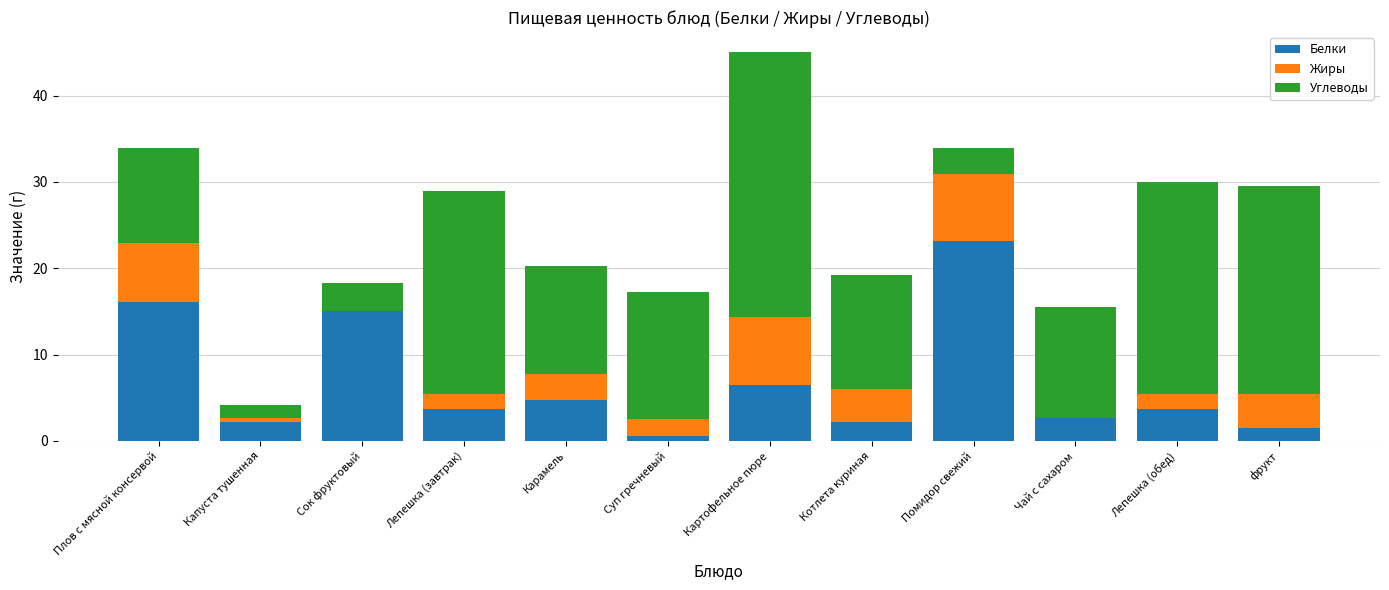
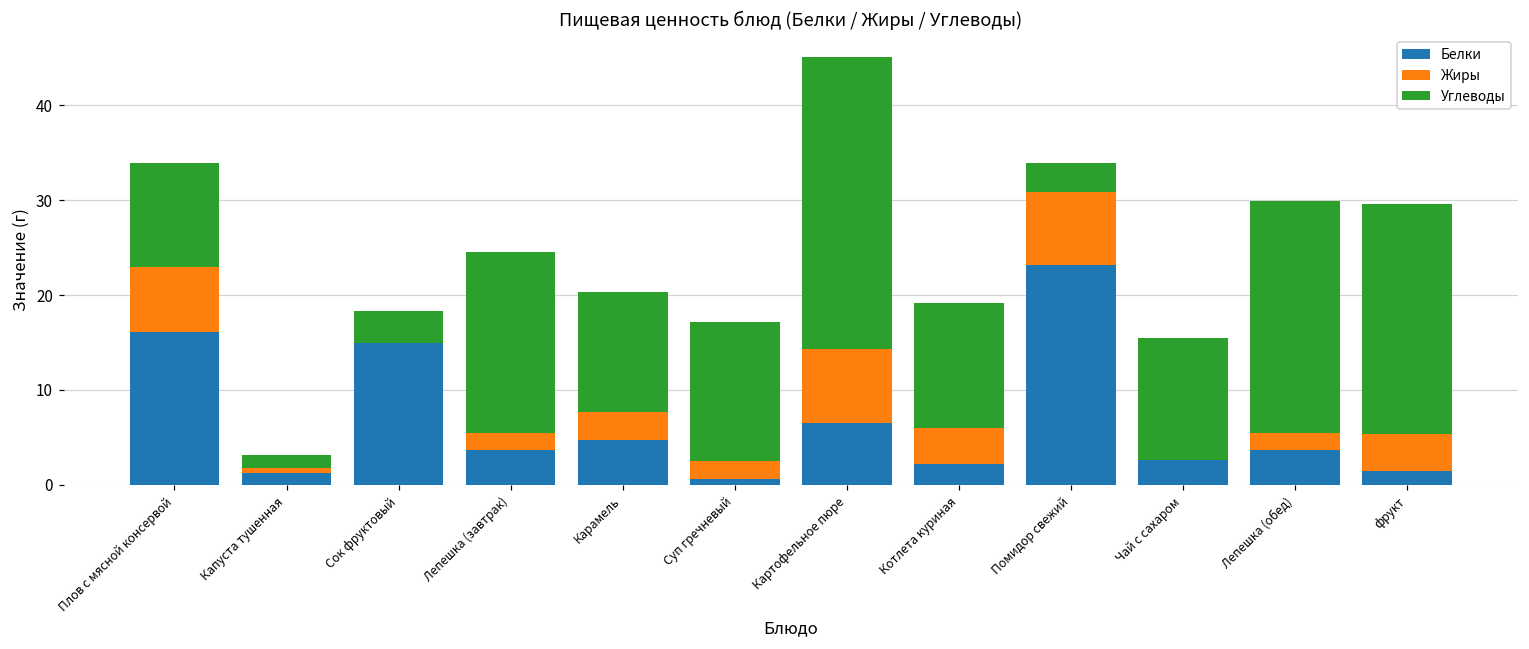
Белки, Капуста тушенная: 2 -> 1
Углеводы, Лепешка (завтрак): 24 -> 19
